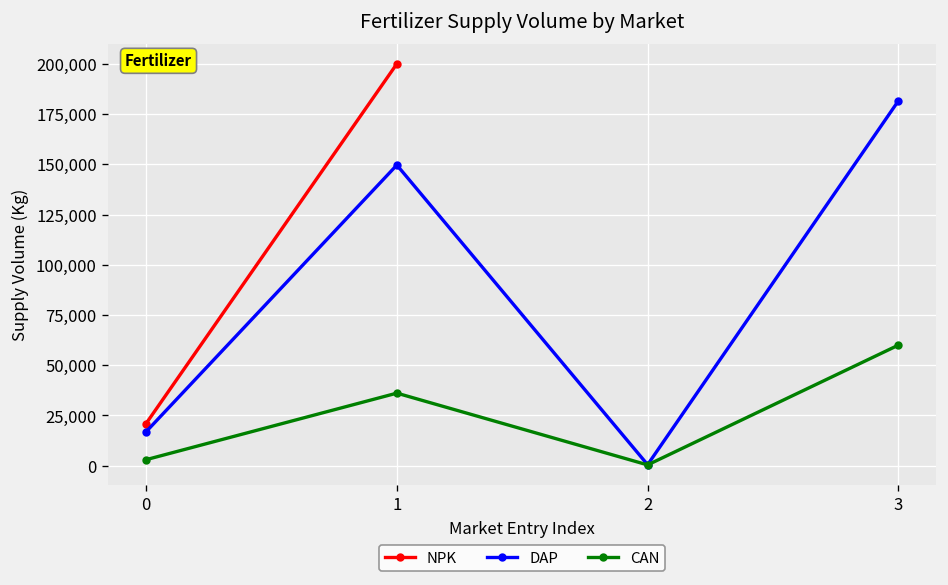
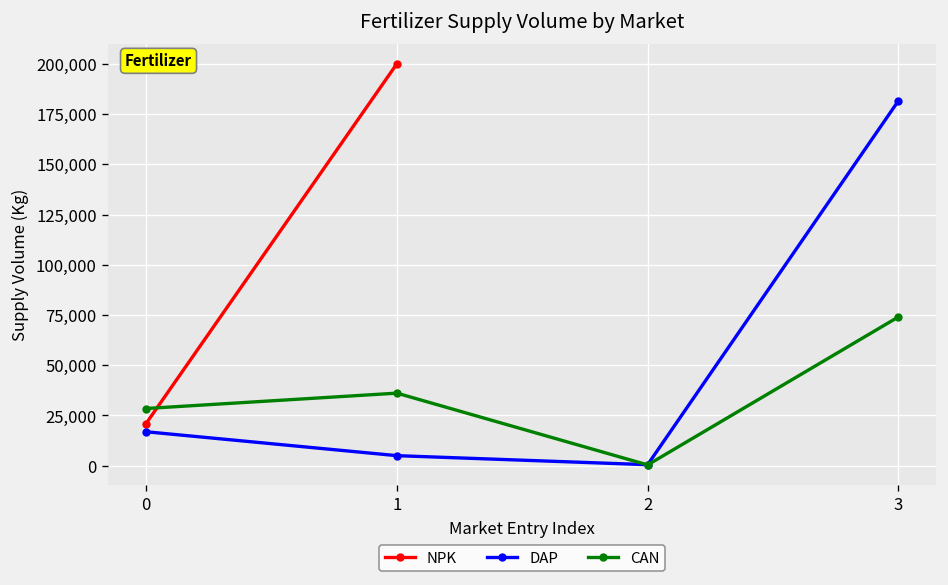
CAN, 0: 3,000 -> 28,000
DAP, 1: 150,000 -> 5,000
CAN, 3: 60,000 -> 74,000
